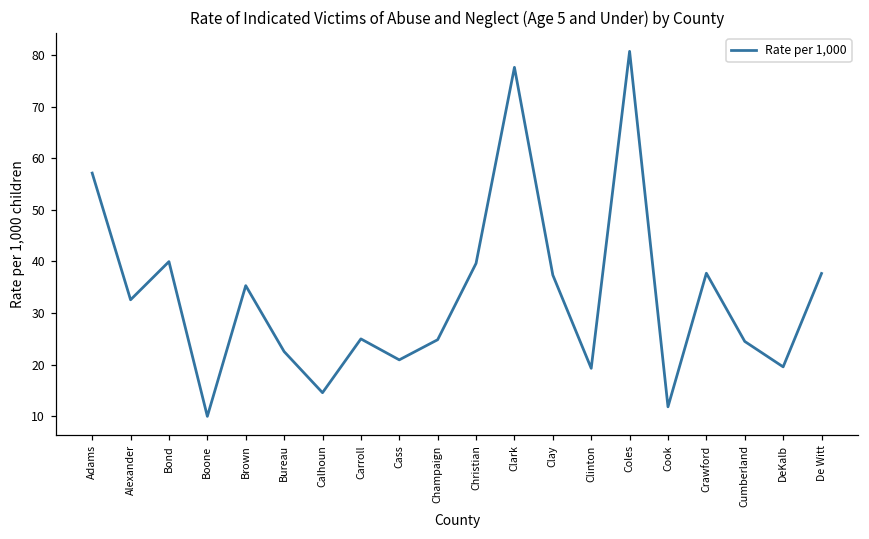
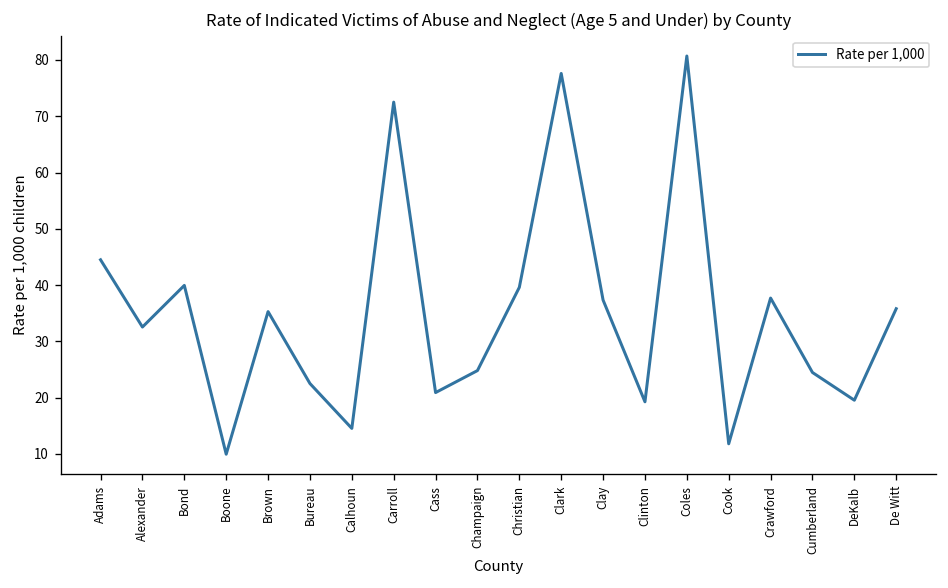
Adams: 57 -> 44
Carroll: 25 -> 73
De Witt: 38 -> 36
